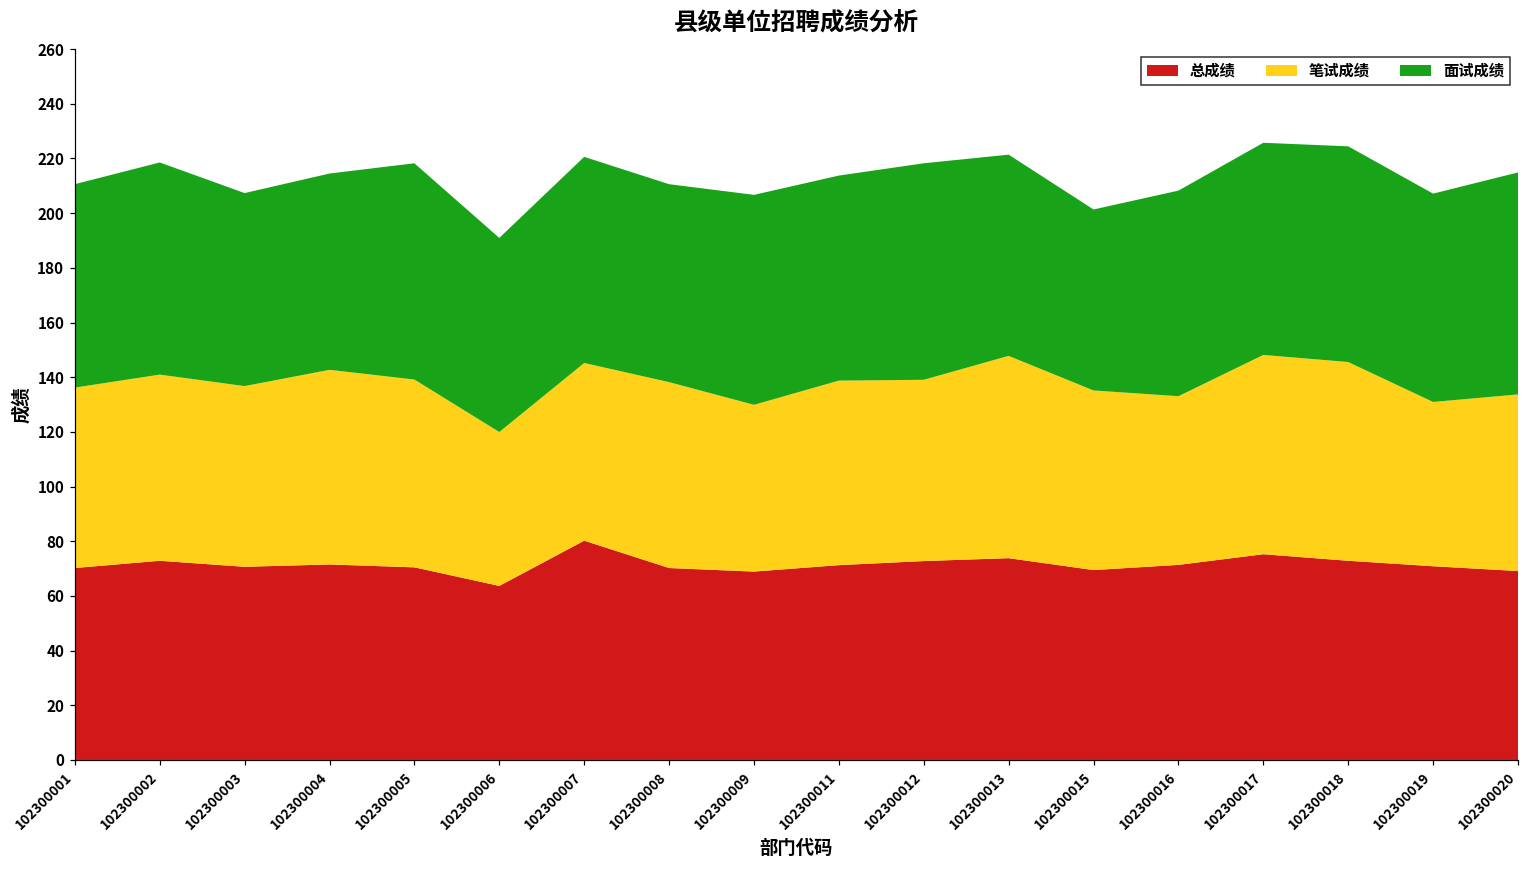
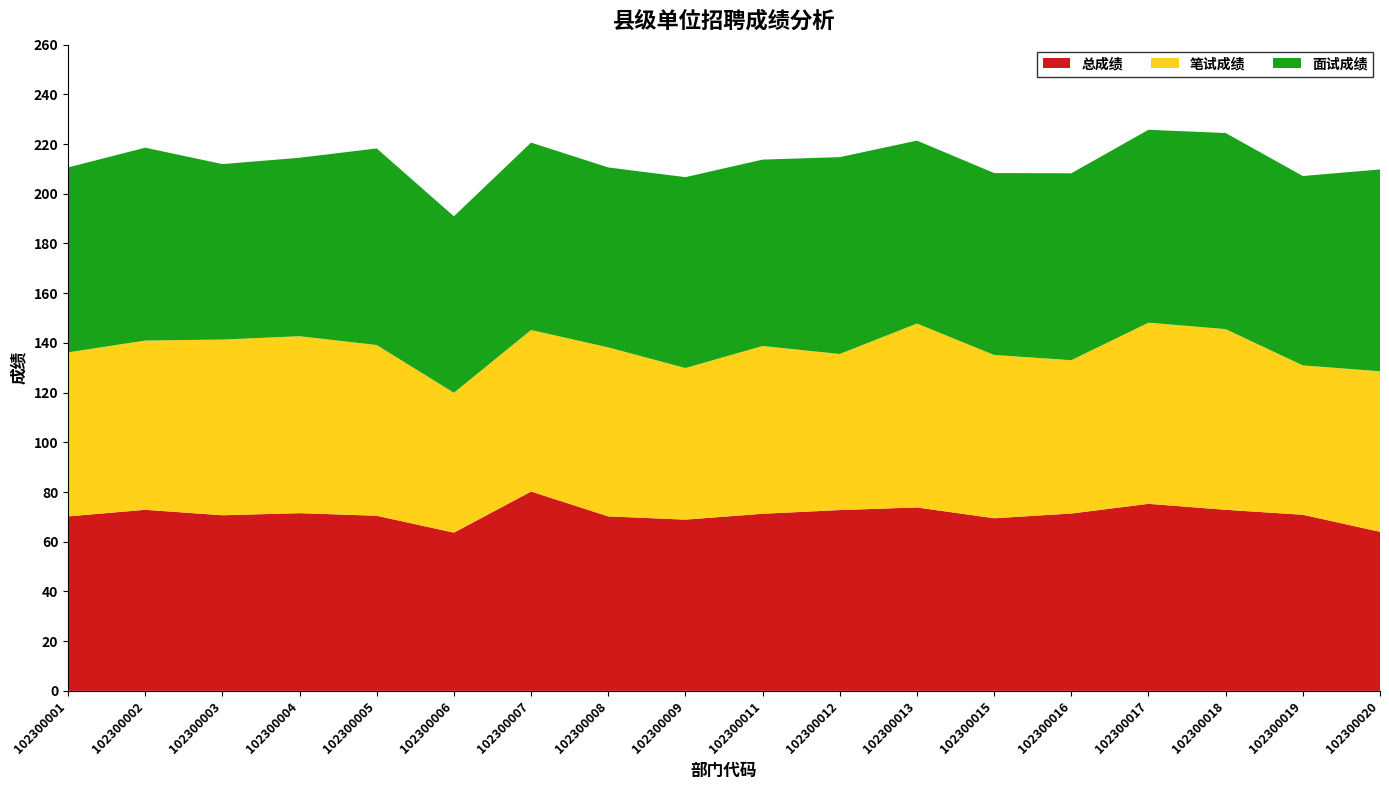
笔试成绩, 102300003: 66 -> 71
笔试成绩, 102300012: 66 -> 63
面试成绩, 102300015: 66 -> 73
总成绩, 102300020: 69 -> 64
